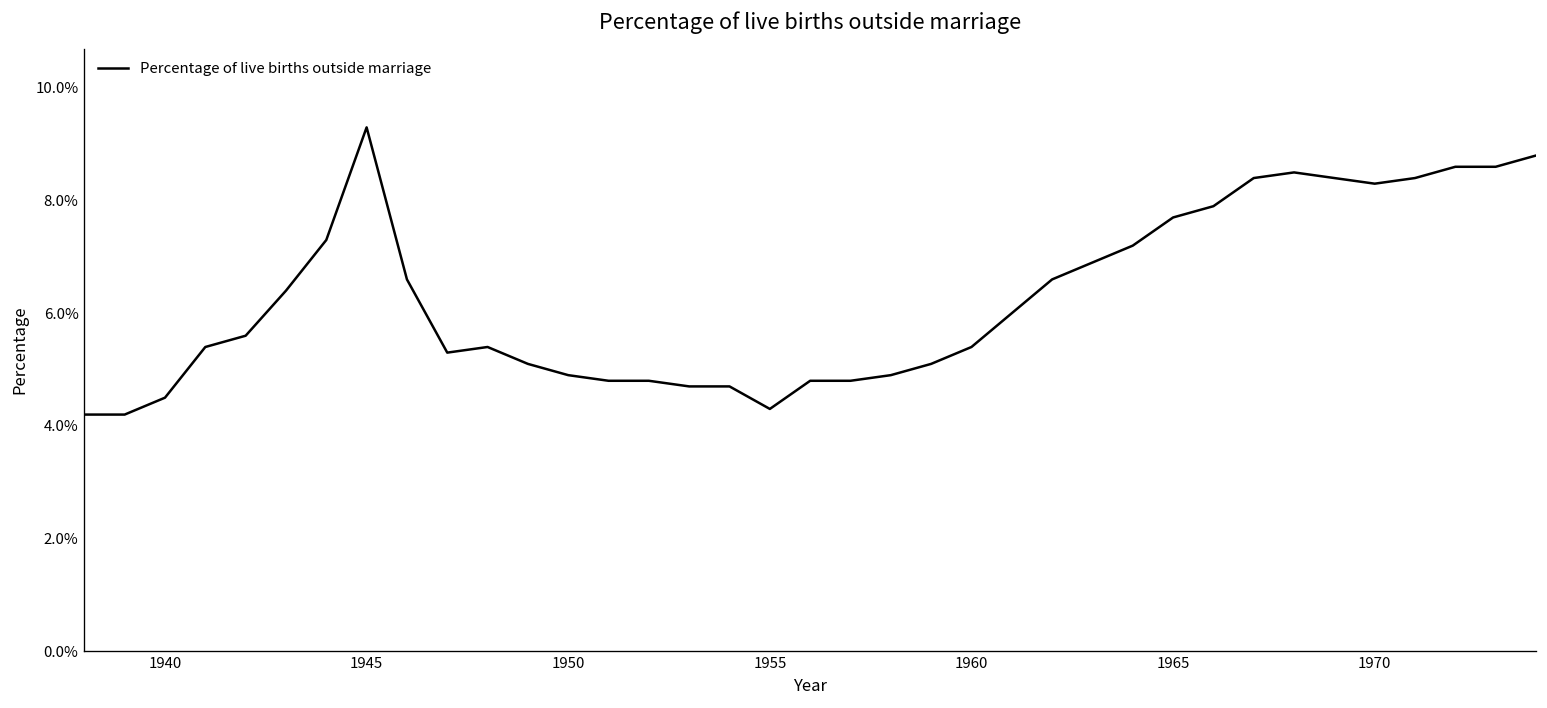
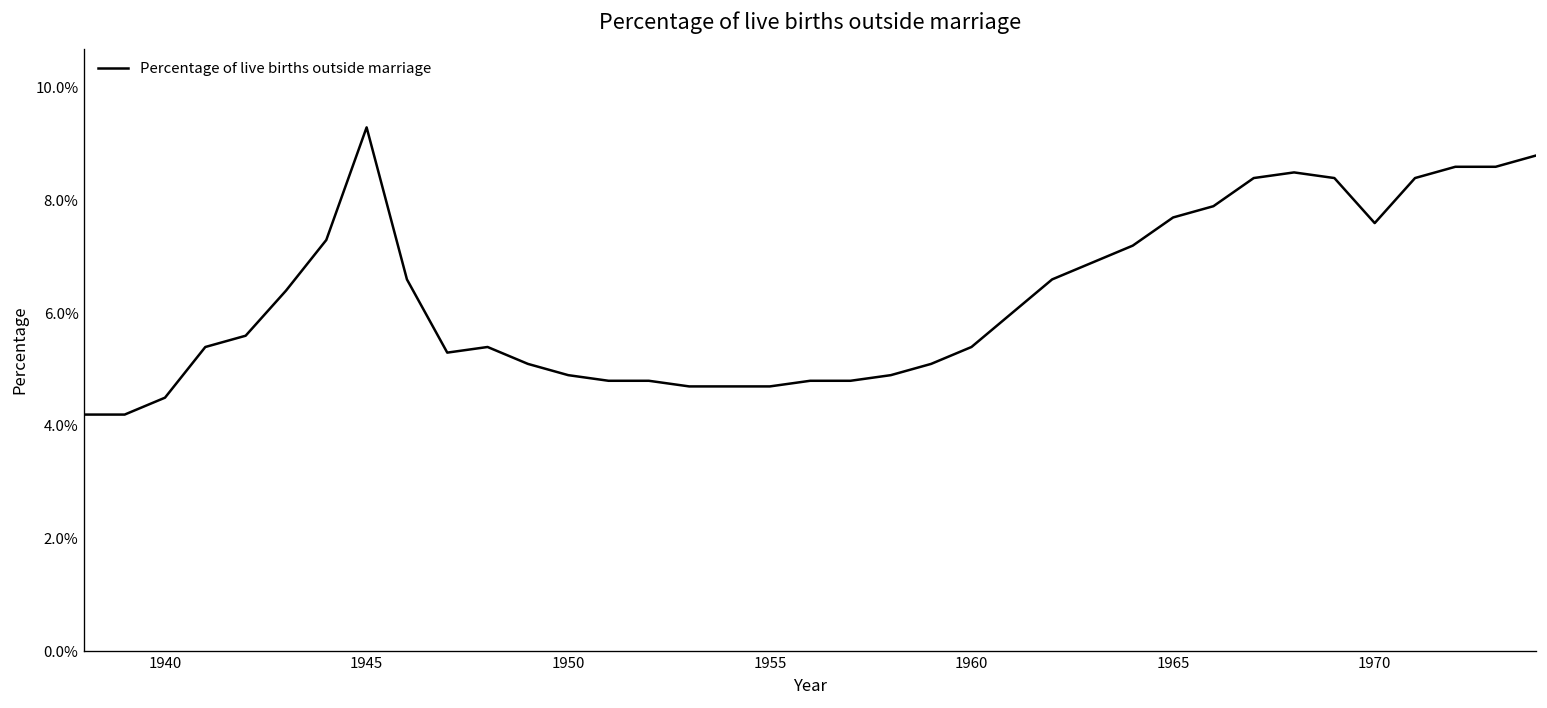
1955: 4.3% -> 4.7%
1970: 8.3% -> 7.6%
